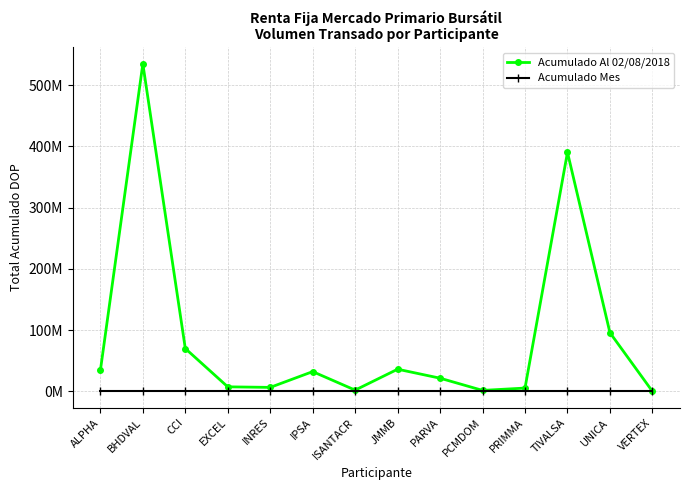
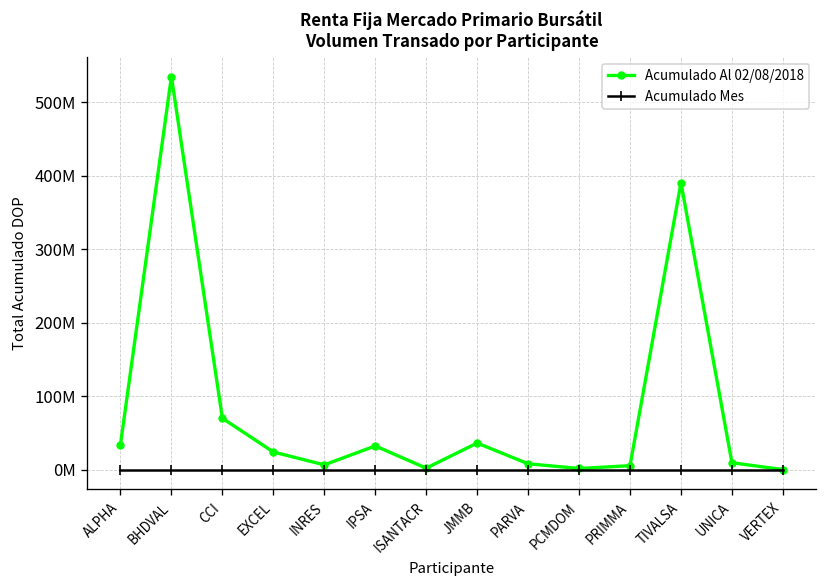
Acumulado Al 02/08/2018, EXCEL: 10000000 -> 20000000
Acumulado Al 02/08/2018, PARVA: 20000000 -> 10000000
Acumulado Al 02/08/2018, UNICA: 100000000 -> 10000000
